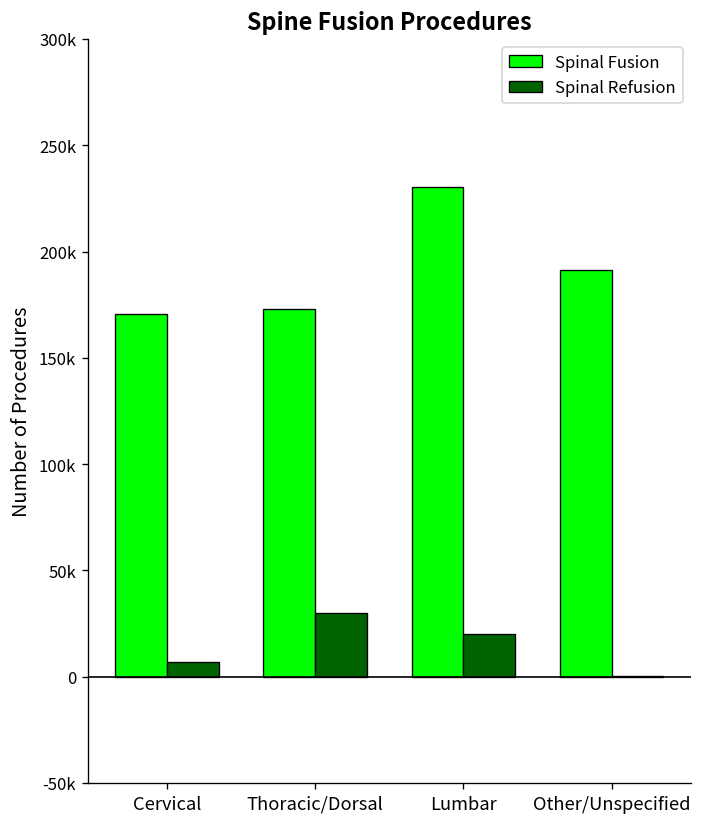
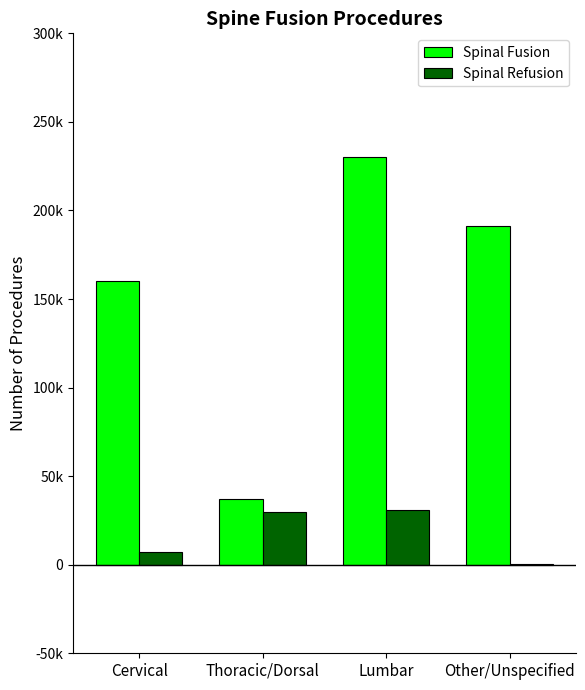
Spinal Fusion, Cervical: 171000 -> 160000
Spinal Fusion, Thoracic/Dorsal: 173000 -> 37000
Spinal Refusion, Lumbar: 20000 -> 31000
